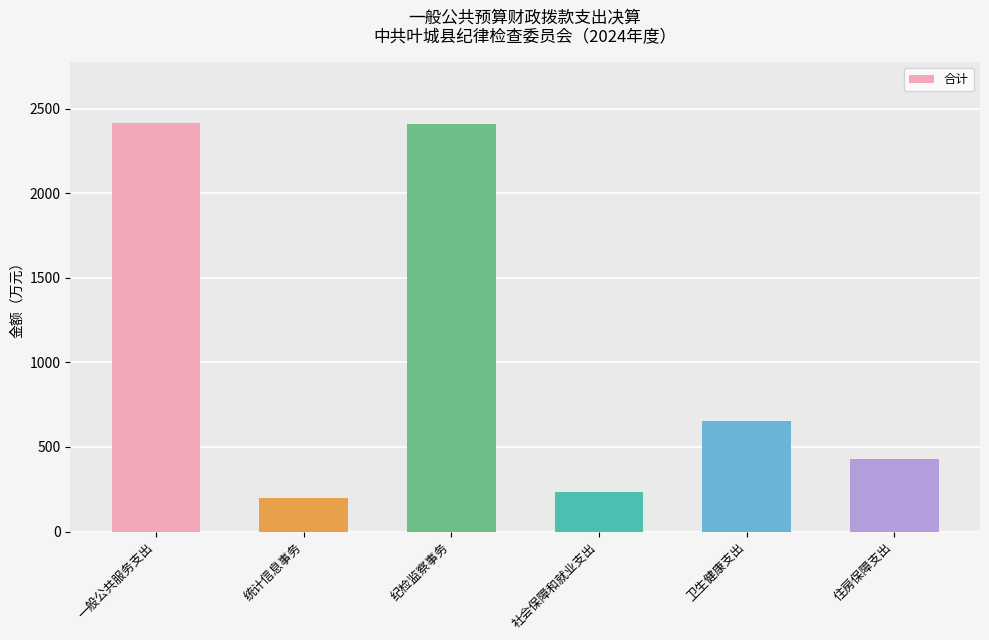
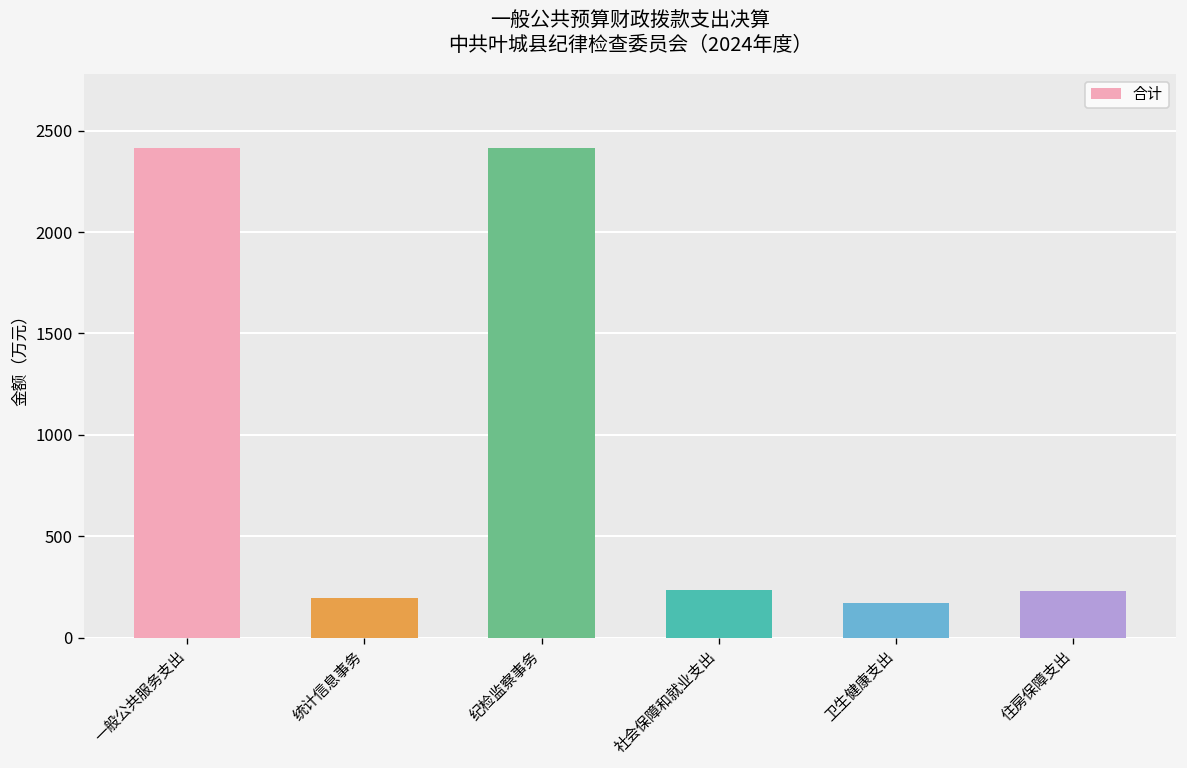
卫生健康支出: 650 -> 170
住房保障支出: 430 -> 230
